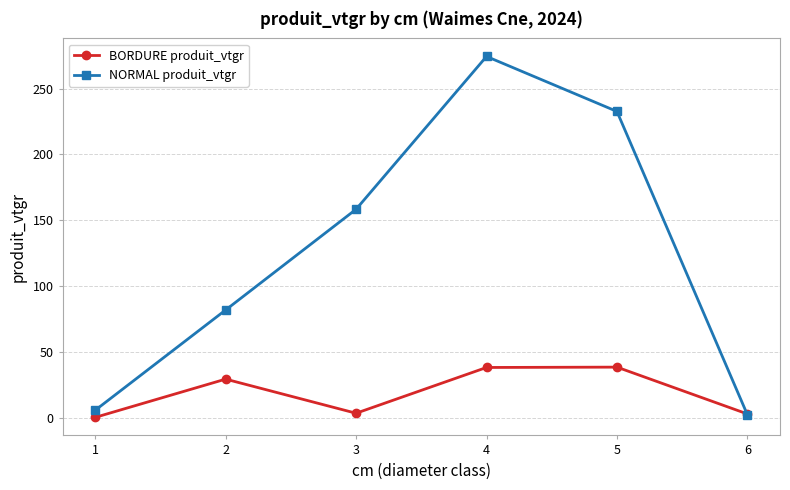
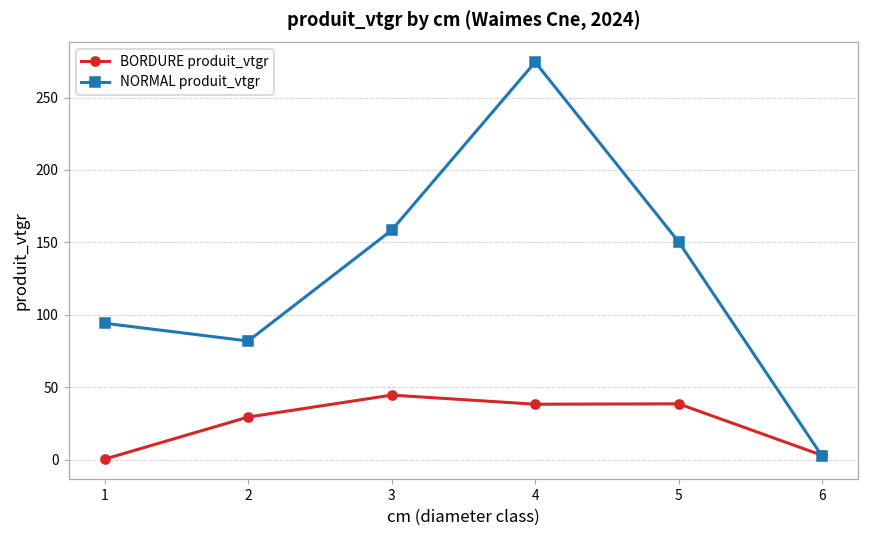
NORMAL produit_vtgr, 1: 6 -> 94
BORDURE produit_vtgr, 3: 3 -> 44
NORMAL produit_vtgr, 5: 233 -> 150
